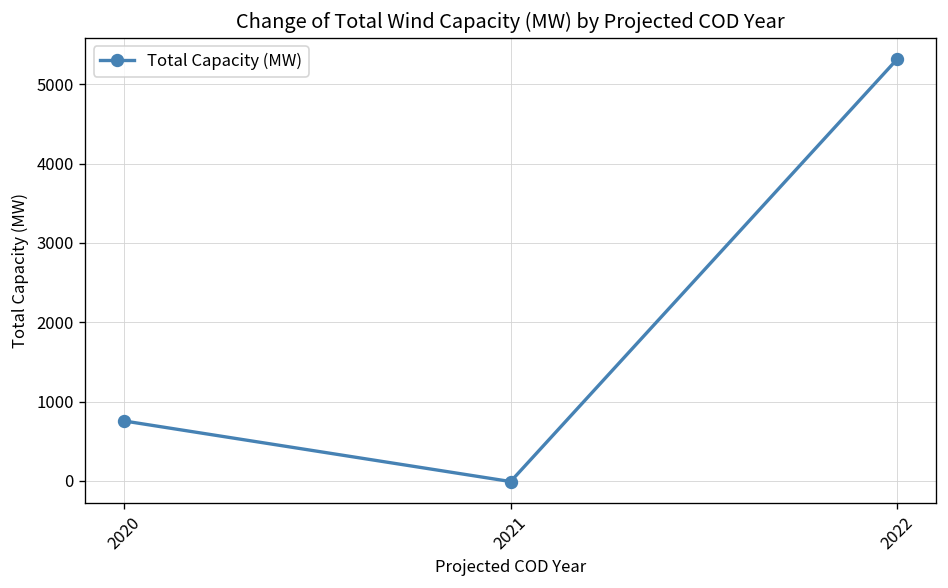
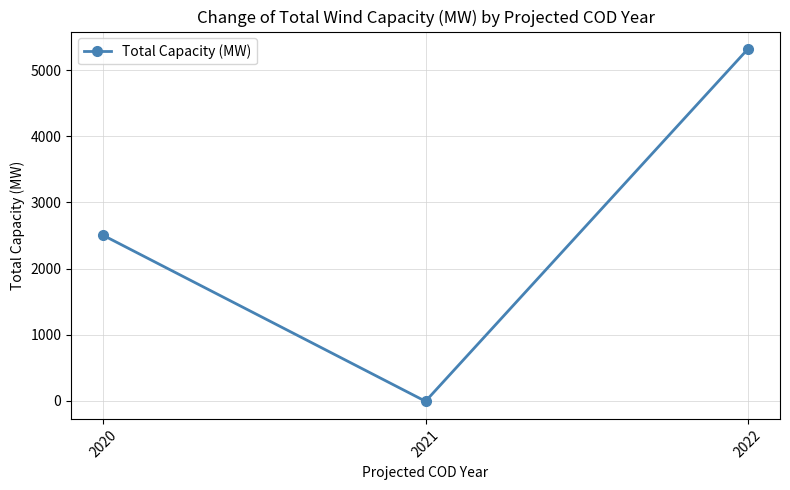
2020: 800 -> 2500
